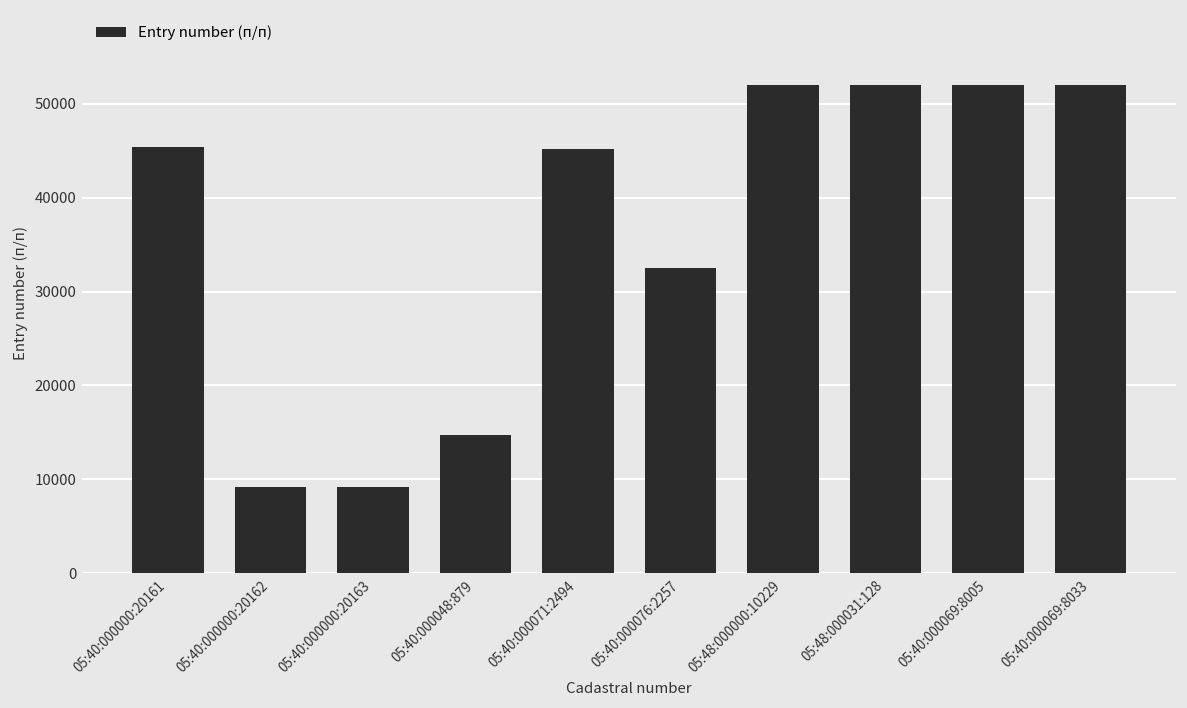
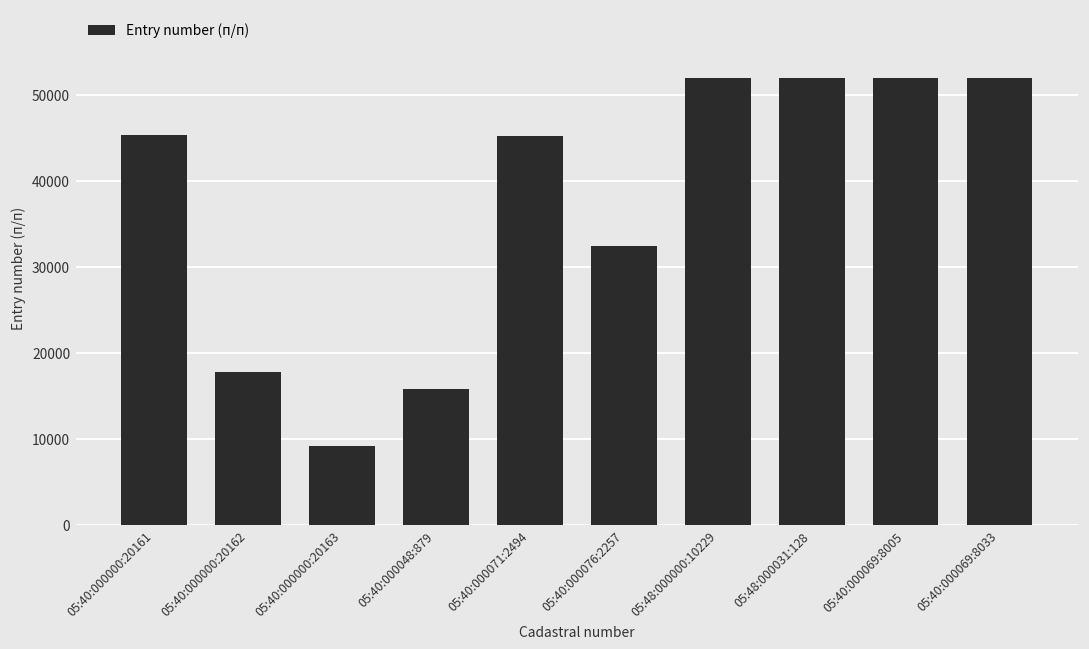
05:40:000000:20162: 9000 -> 18000
05:40:000048:879: 15000 -> 16000
